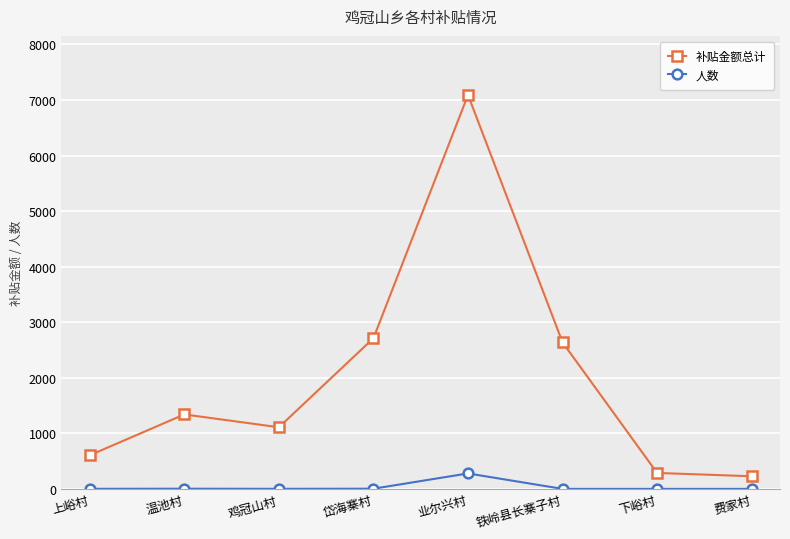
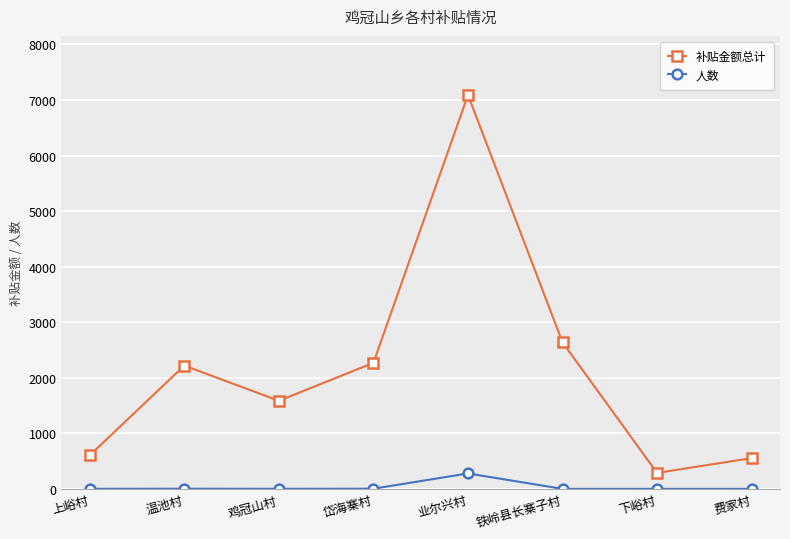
补贴金额总计, 温池村: 1300 -> 2200
补贴金额总计, 鸡冠山村: 1100 -> 1600
补贴金额总计, 岱海寨村: 2700 -> 2300
补贴金额总计, 费家村: 200 -> 600
